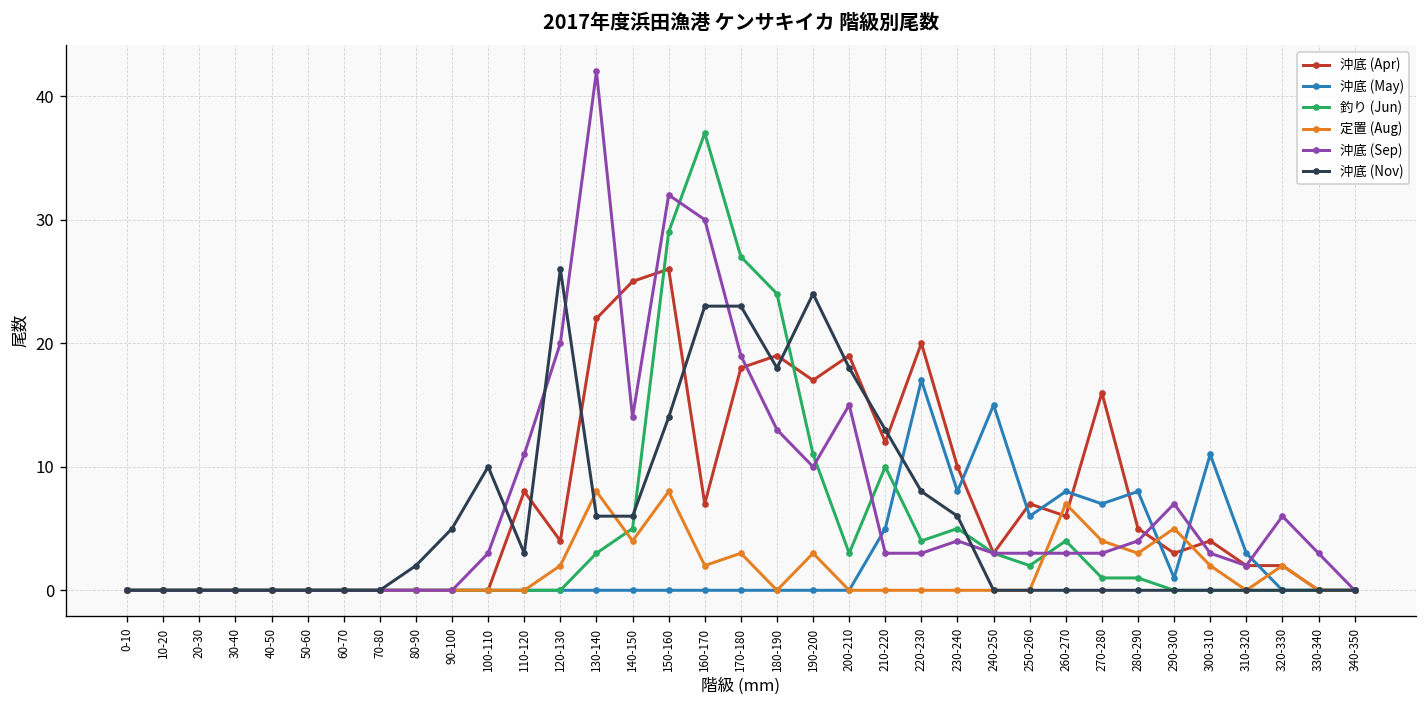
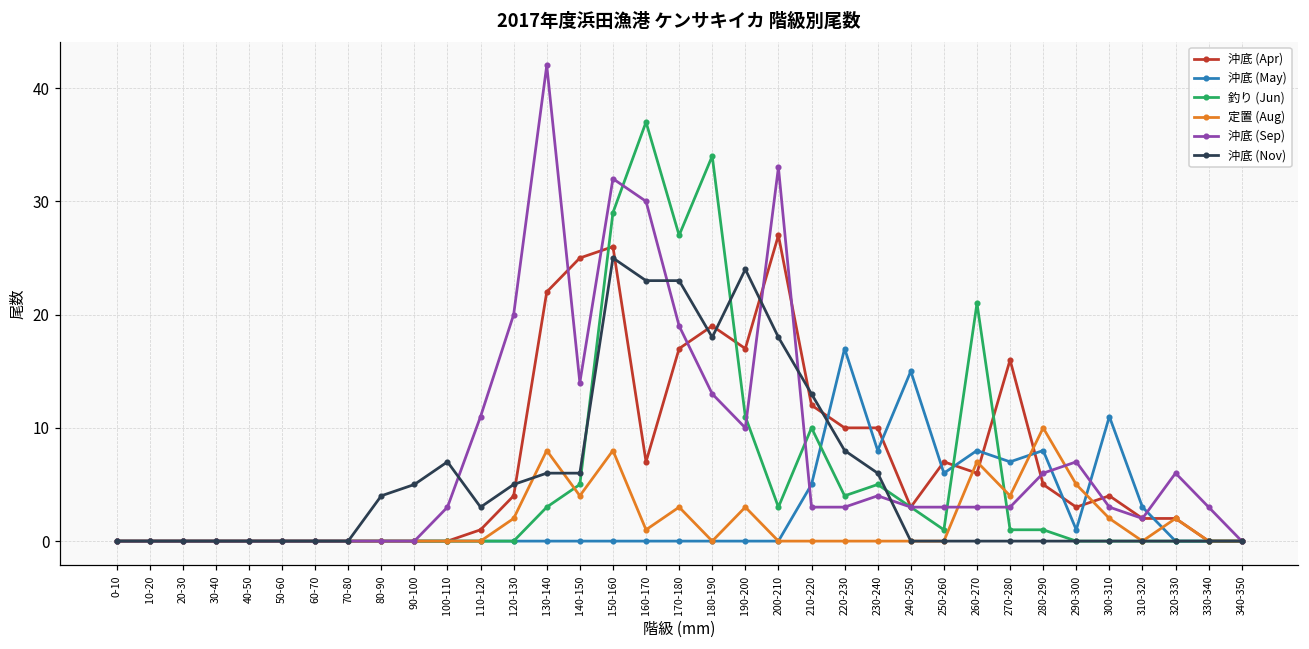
沖底 (Nov), 80-90: 2 -> 4
沖底 (Nov), 100-110: 10 -> 7
沖底 (Apr), 110-120: 8 -> 1
沖底 (Nov), 120-130: 26 -> 5
沖底 (Nov), 150-160: 14 -> 25
定置 (Aug), 160-170: 2 -> 1
沖底 (Apr), 170-180: 18 -> 17
釣り (Jun), 180-190: 24 -> 34
沖底 (Apr), 200-210: 19 -> 27
沖底 (Sep), 200-210: 15 -> 33
沖底 (Apr), 220-230: 20 -> 10
釣り (Jun), 250-260: 2 -> 1
釣り (Jun), 260-270: 4 -> 21
定置 (Aug), 280-290: 3 -> 10
沖底 (Sep), 280-290: 4 -> 6
